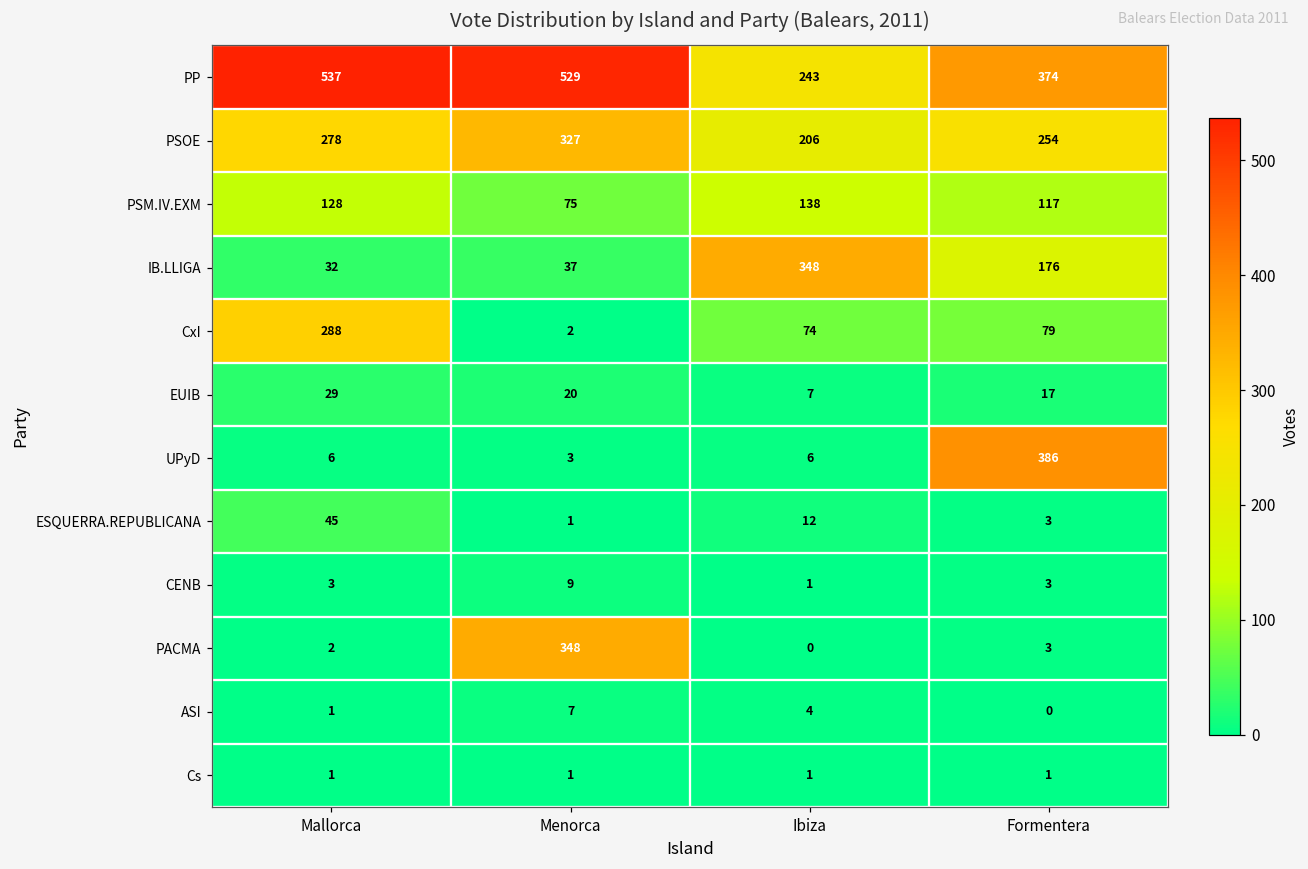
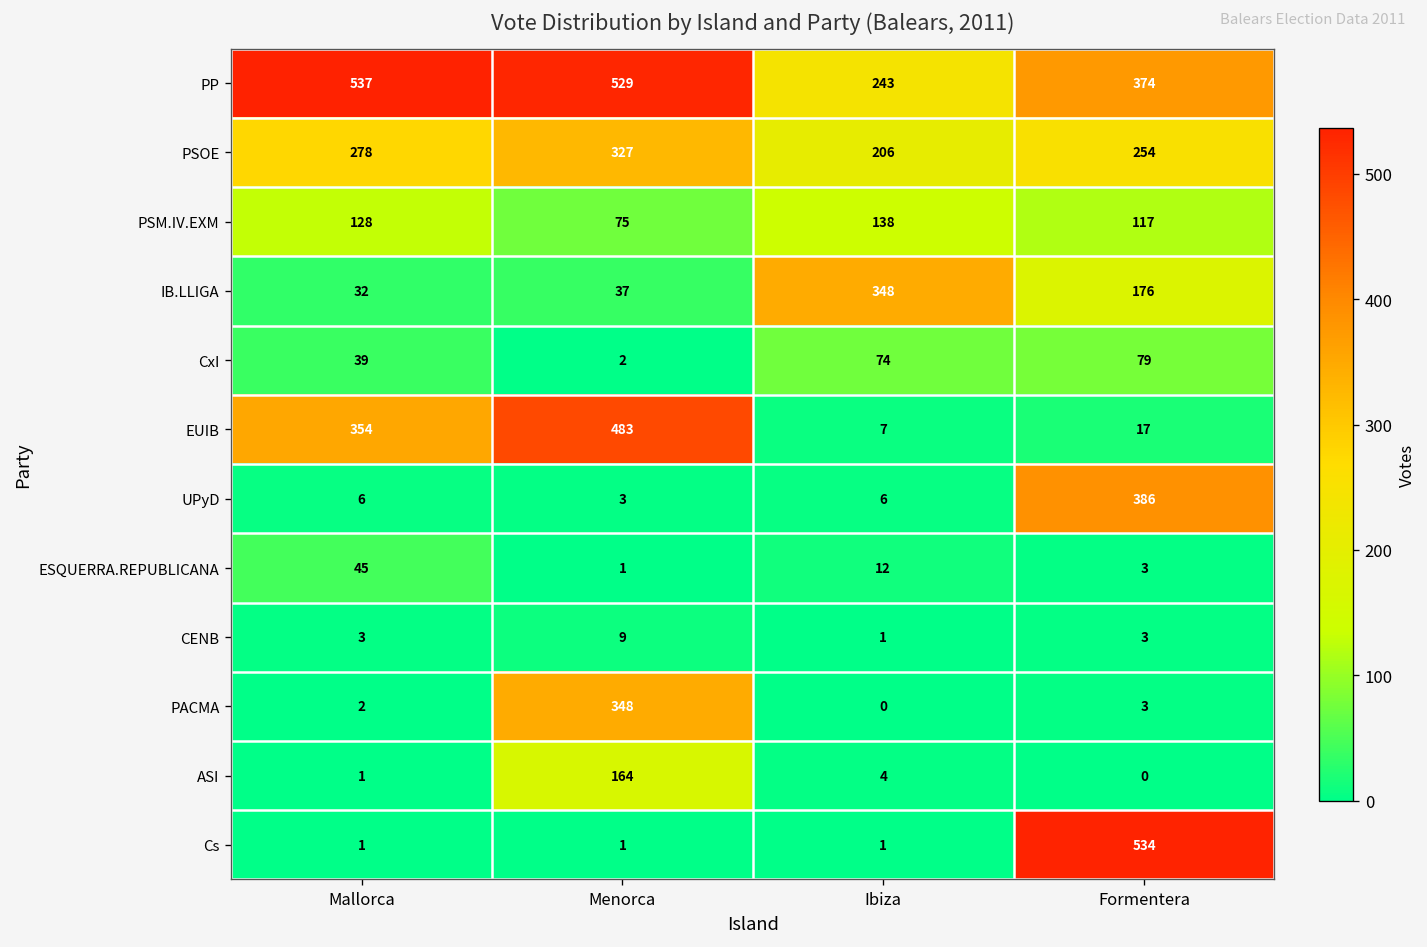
CxI, Mallorca: 288 -> 39
EUIB, Mallorca: 29 -> 354
EUIB, Menorca: 20 -> 483
ASI, Menorca: 7 -> 164
Cs, Formentera: 1 -> 534
